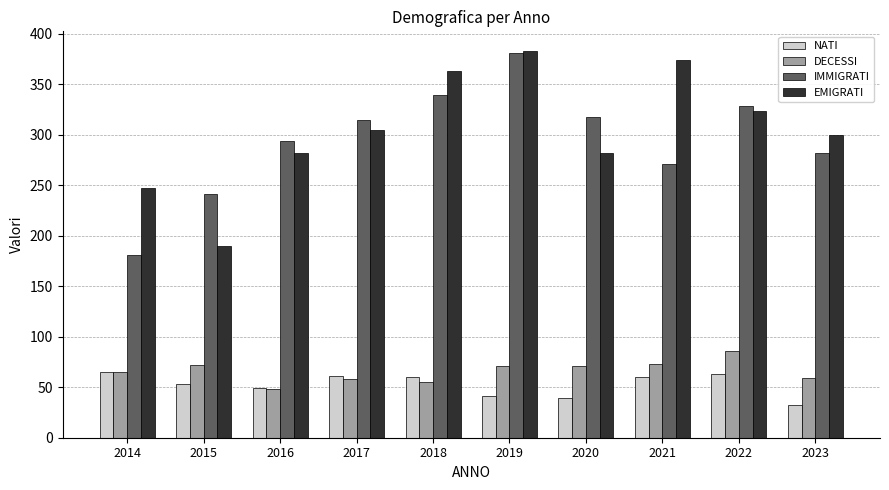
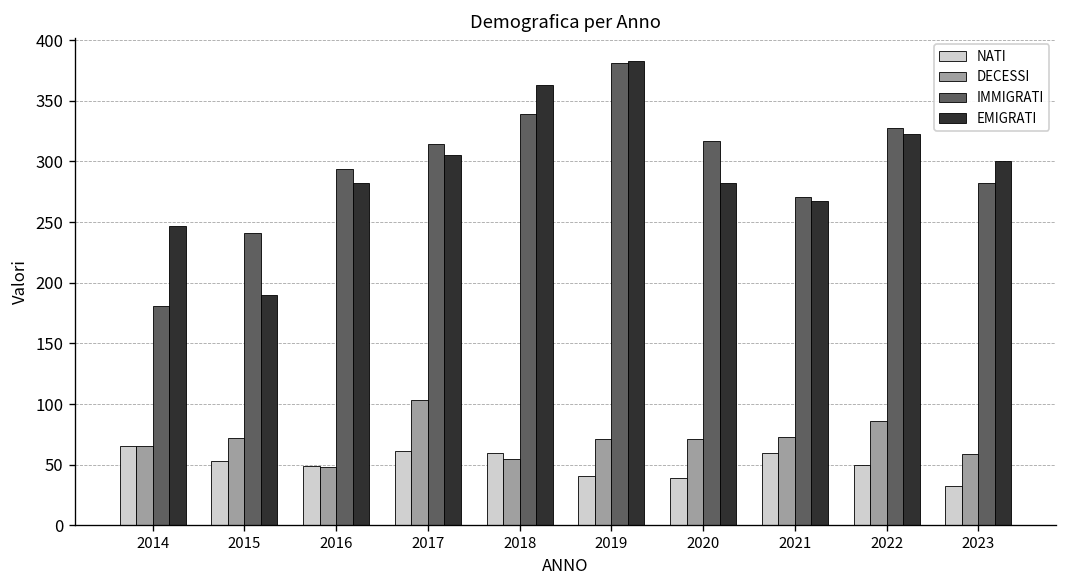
DECESSI, 2017: 58 -> 103
EMIGRATI, 2021: 374 -> 267
NATI, 2022: 63 -> 50
